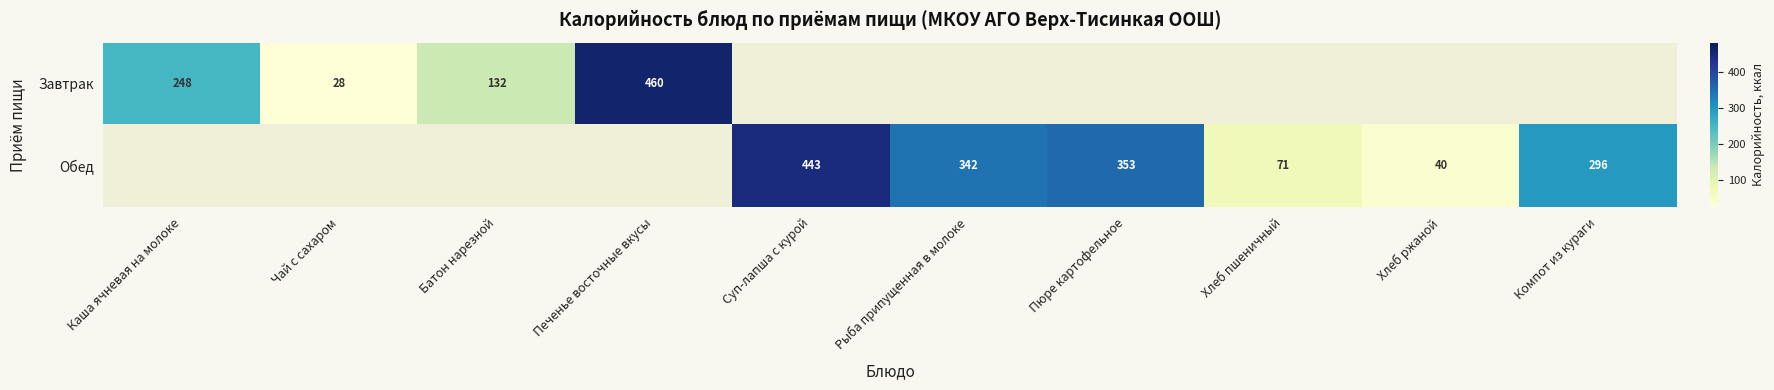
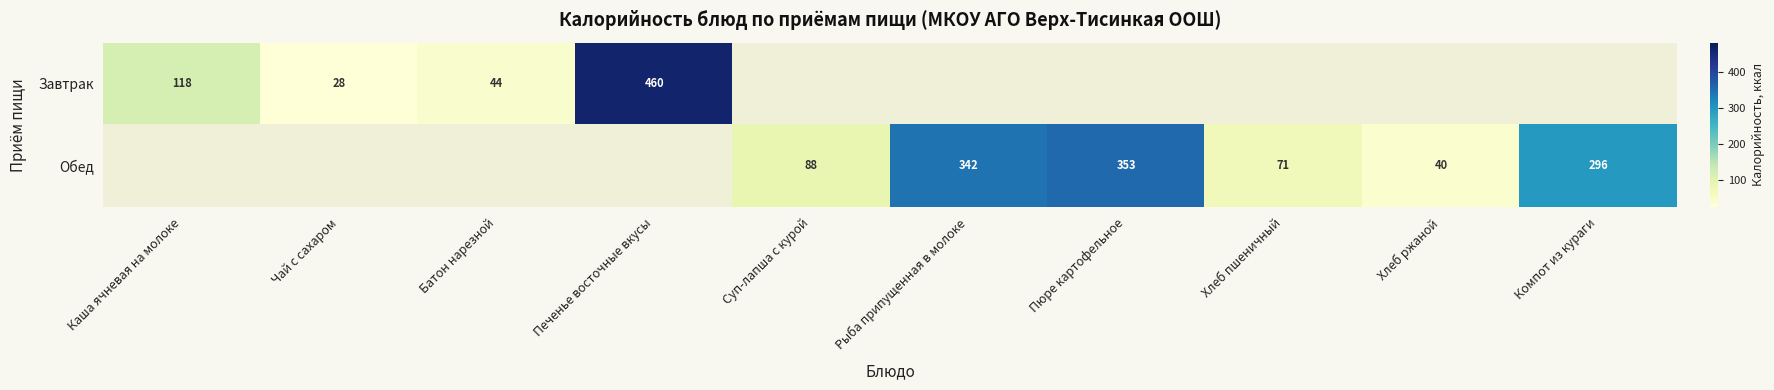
Завтрак, Каша ячневая на молоке: 248 -> 118
Завтрак, Батон нарезной: 132 -> 44
Обед, Суп-лапша с курой: 443 -> 88
